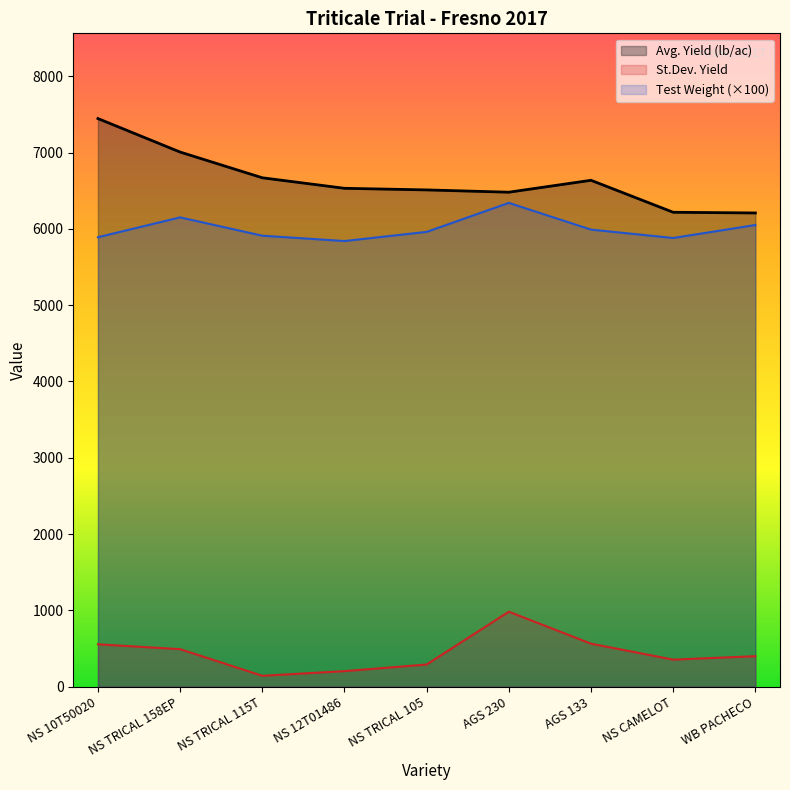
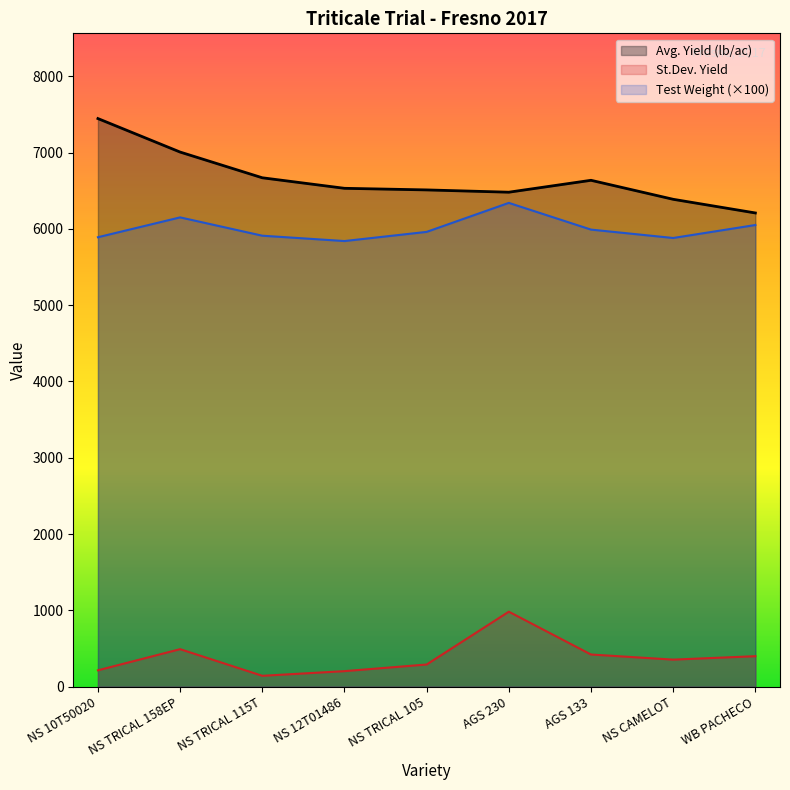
St.Dev. Yield, NS 10T50020: 600 -> 200
St.Dev. Yield, AGS 133: 600 -> 400
Avg. Yield (lb/ac), NS CAMELOT: 6200 -> 6400
